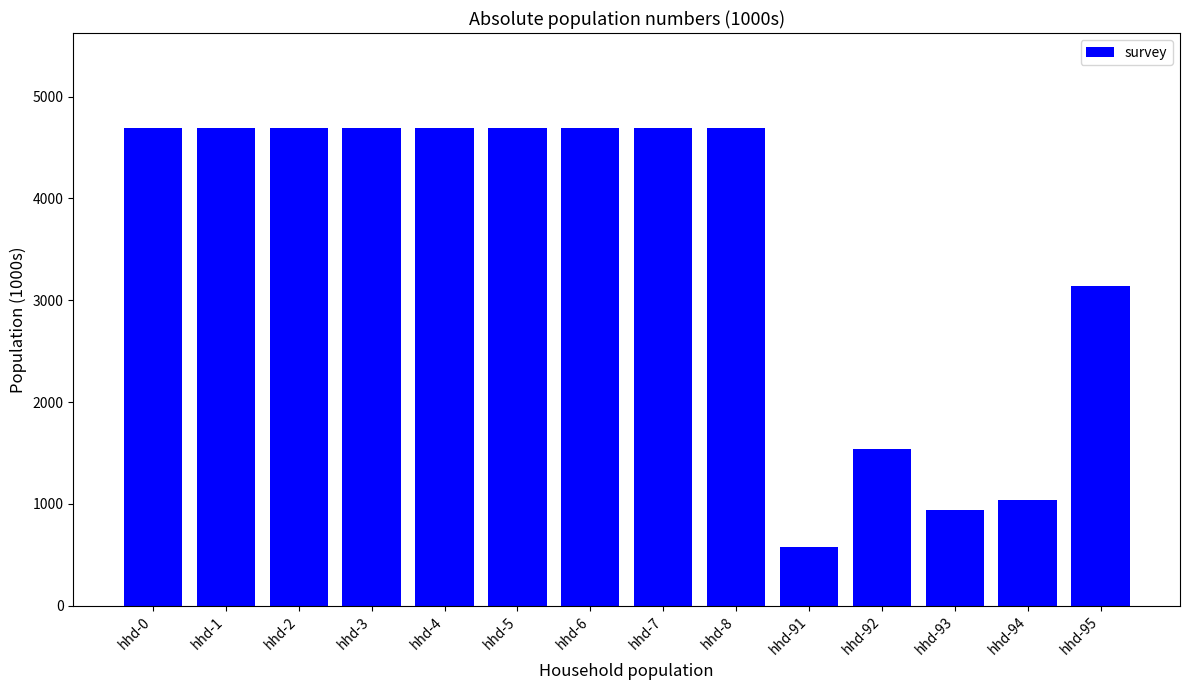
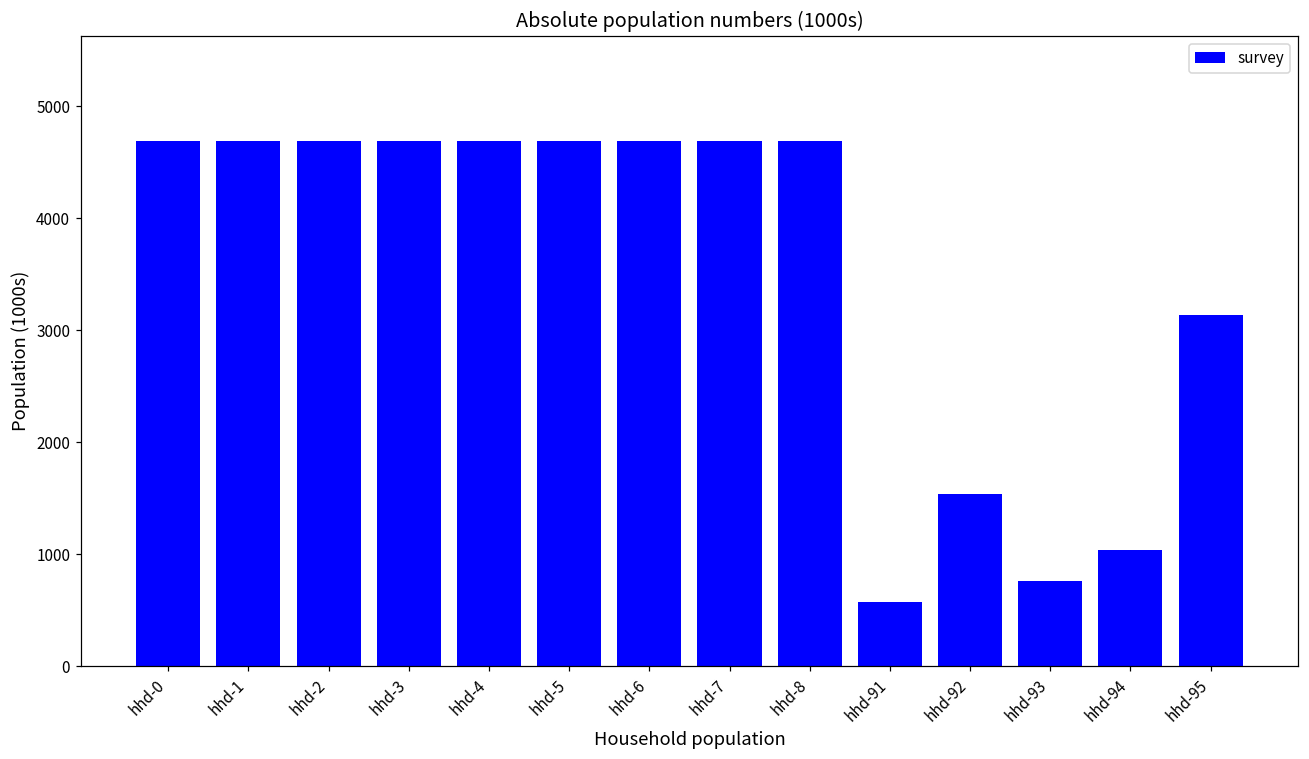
hhd-93: 940 -> 760
